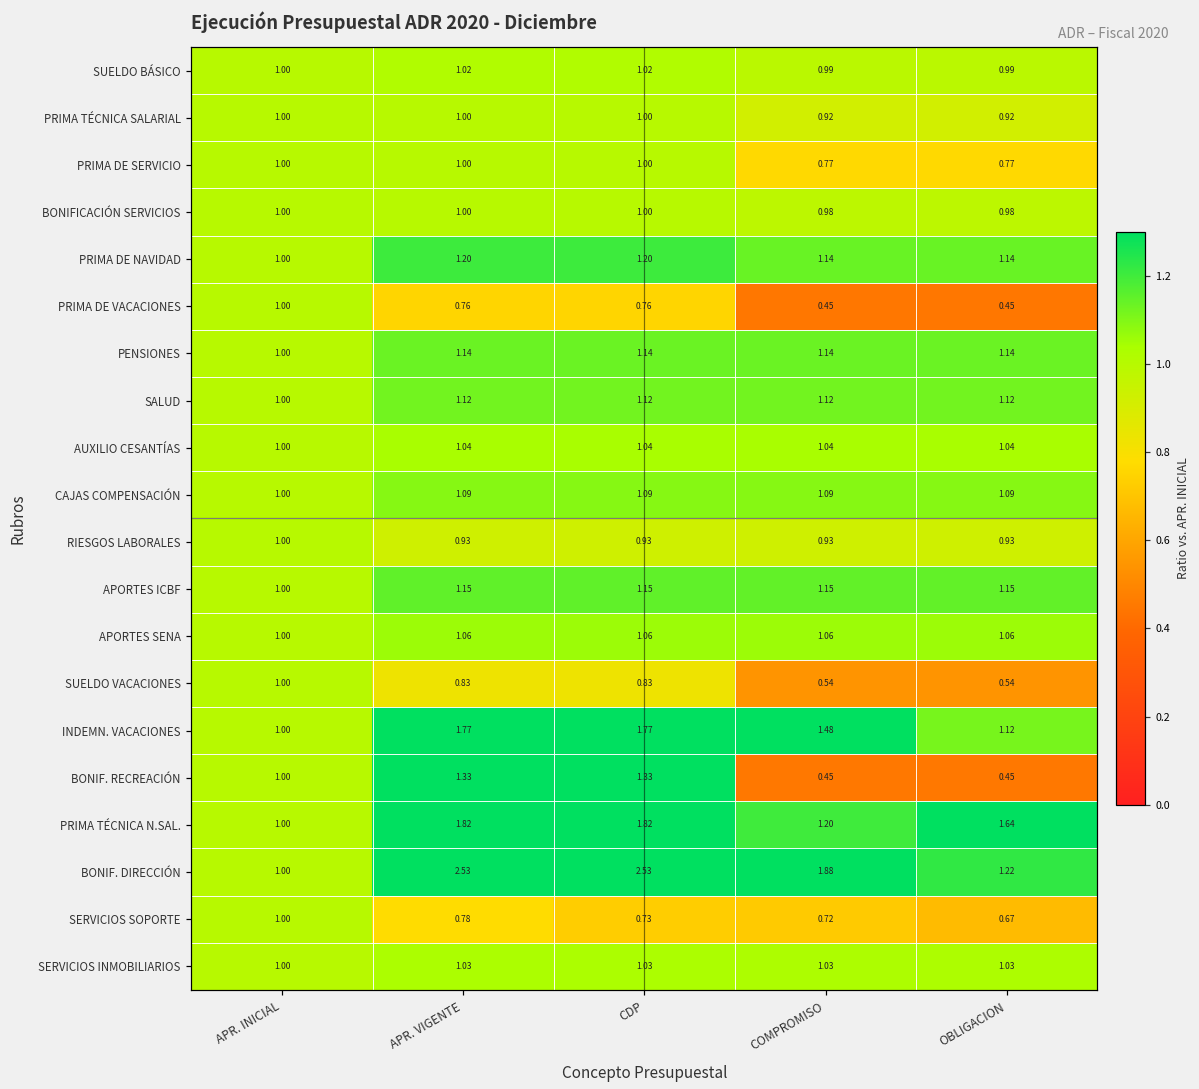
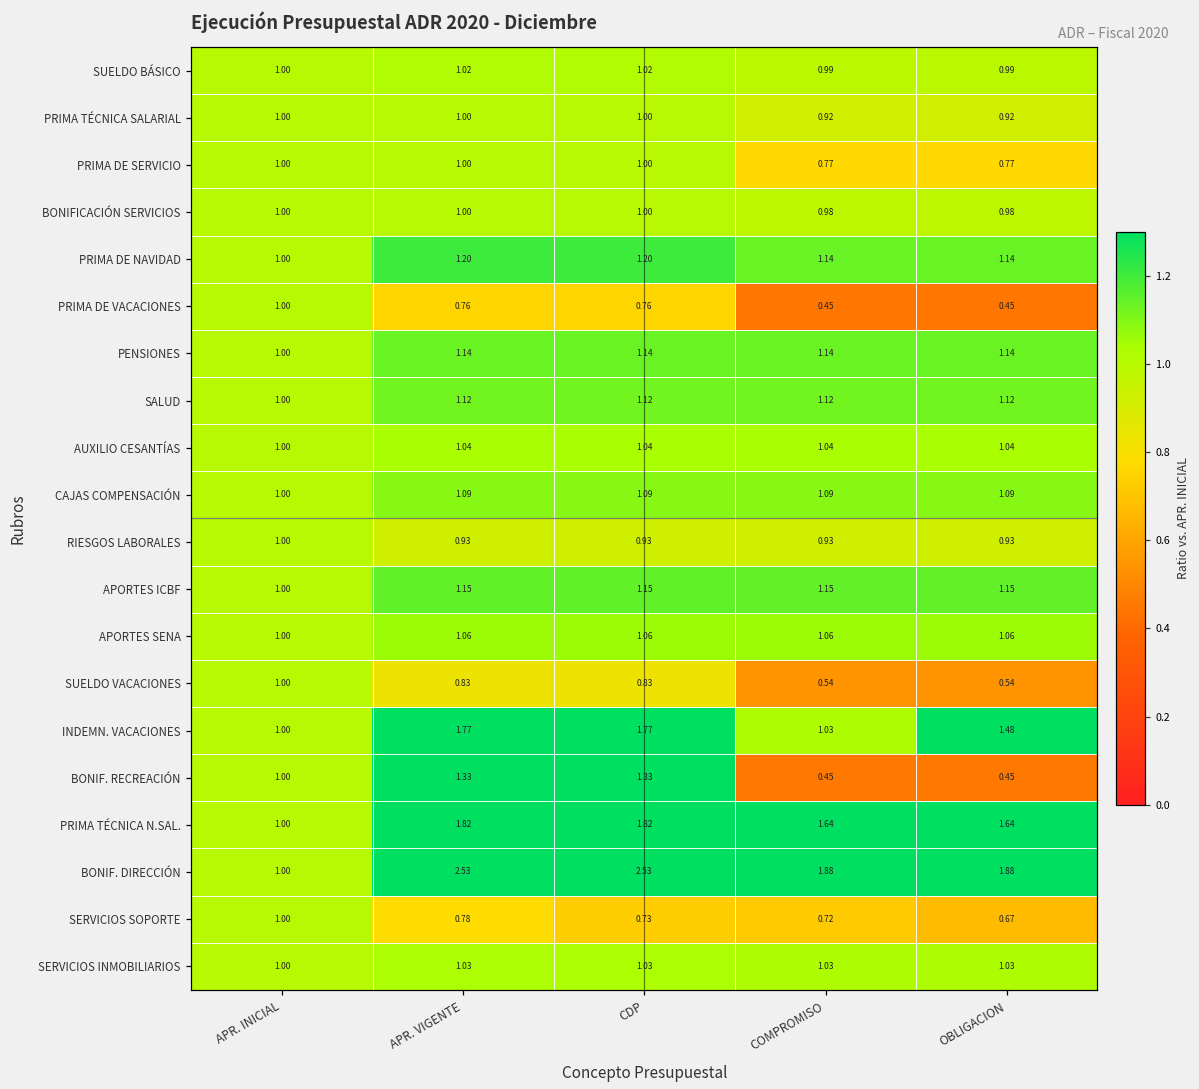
INDEMN. VACACIONES, COMPROMISO: 1.48 -> 1.03
INDEMN. VACACIONES, OBLIGACION: 1.12 -> 1.48
PRIMA TÉCNICA N.SAL., COMPROMISO: 1.20 -> 1.64
BONIF. DIRECCIÓN, OBLIGACION: 1.22 -> 1.88
